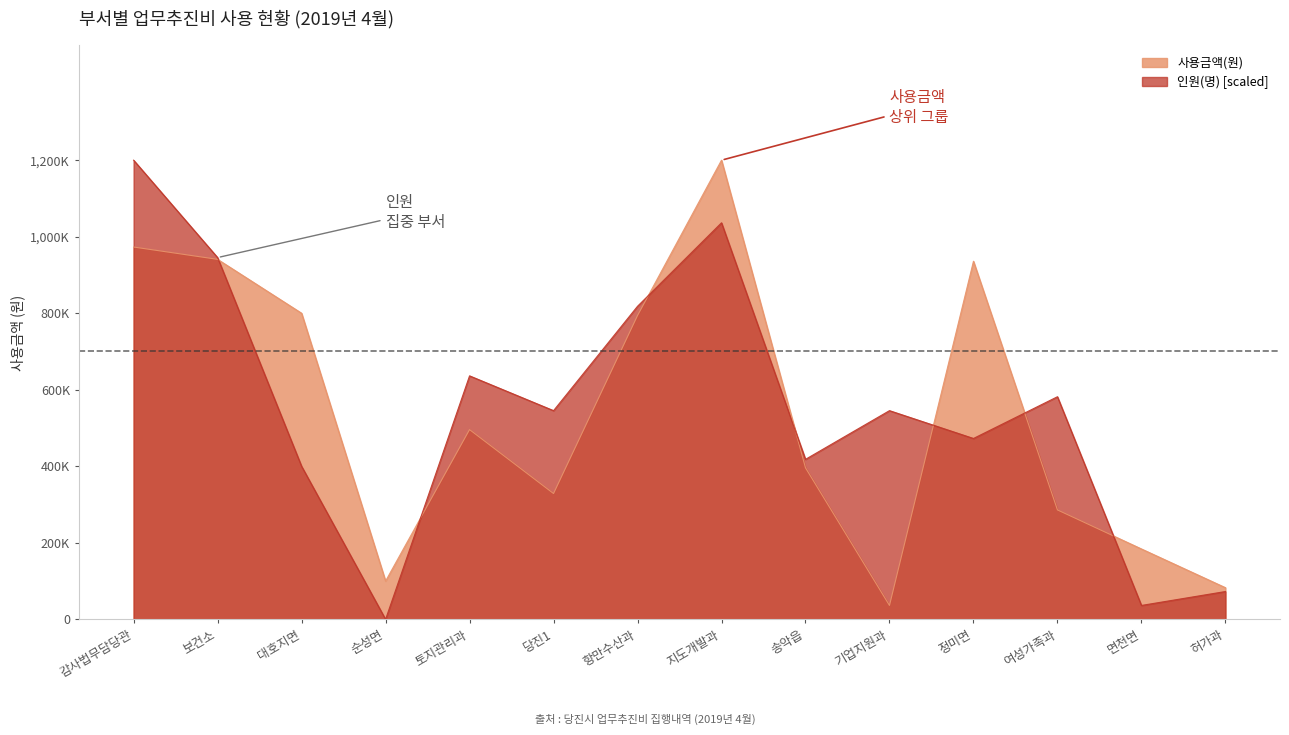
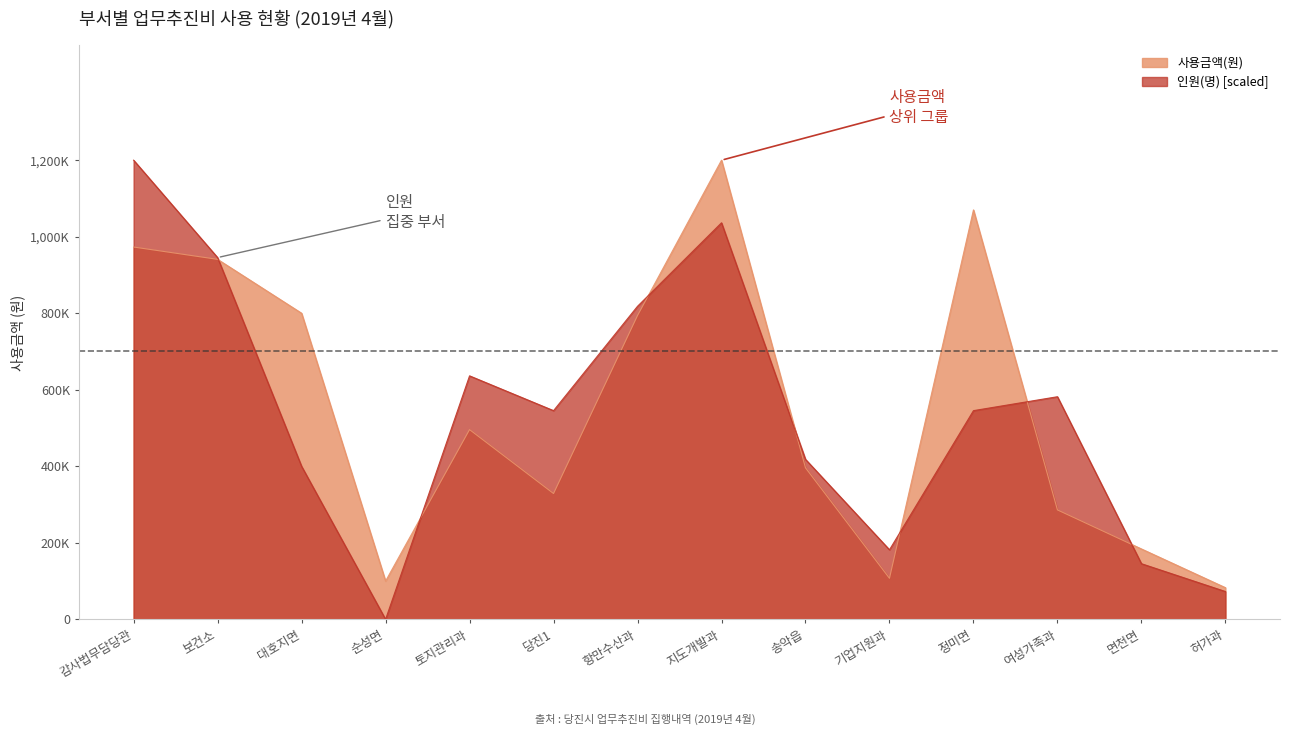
사용금액(원), 기업지원과: 40,000 -> 110,000
인원(명) [scaled], 기업지원과: 550,000 -> 180,000
사용금액(원), 정미면: 940,000 -> 1,070,000
인원(명) [scaled], 정미면: 470,000 -> 550,000
인원(명) [scaled], 면천면: 40,000 -> 150,000
